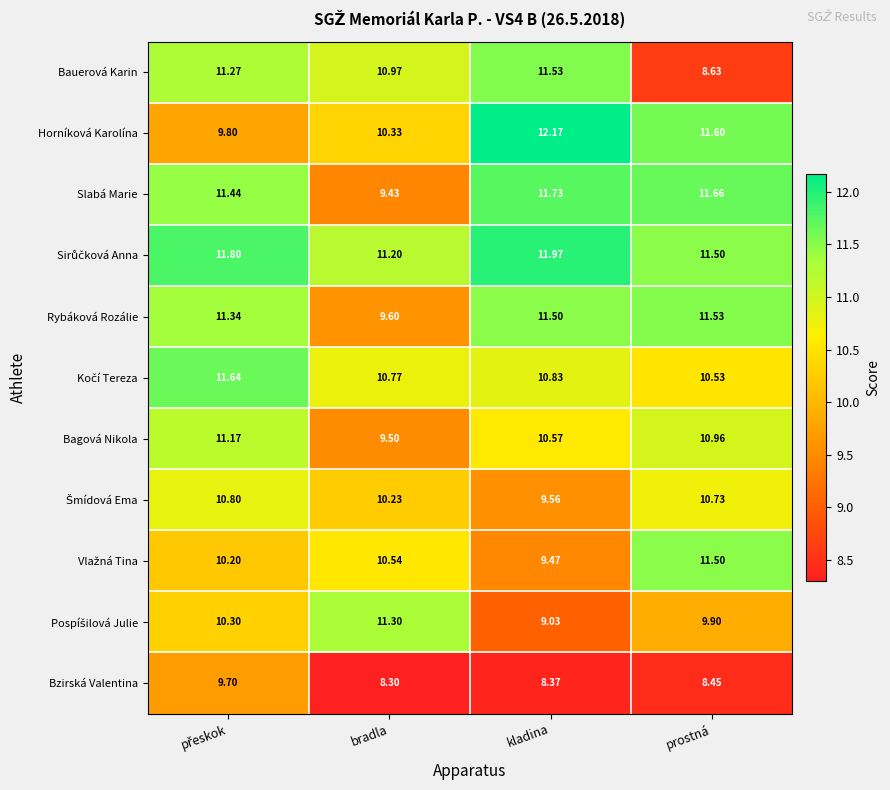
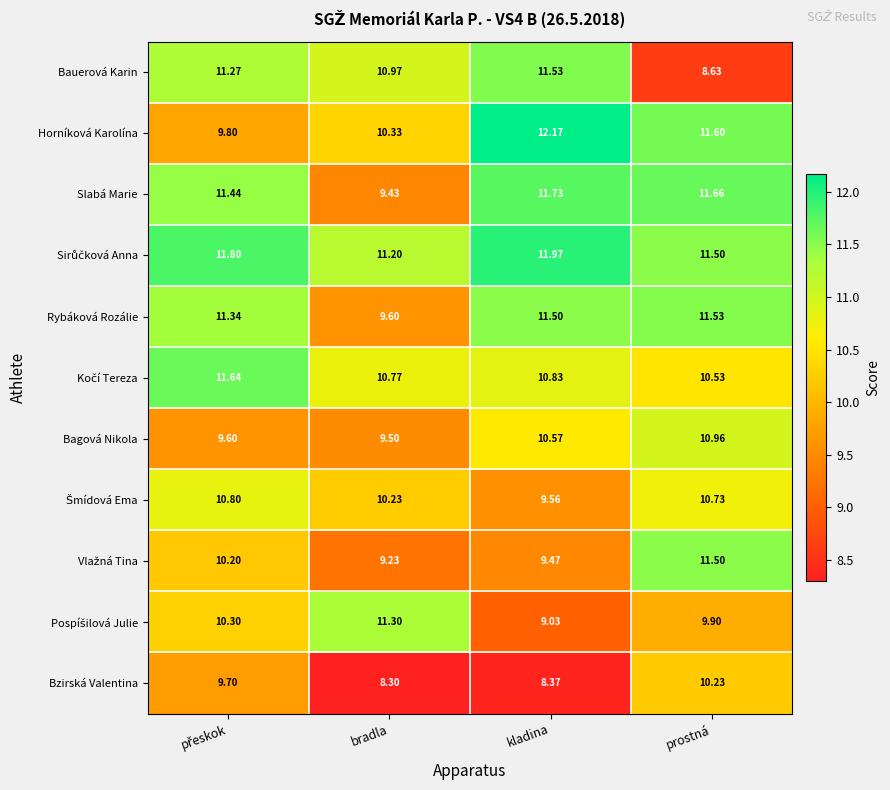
Bagová Nikola, přeskok: 11.17 -> 9.60
Vlažná Tina, bradla: 10.54 -> 9.23
Bzirská Valentina, prostná: 8.45 -> 10.23
